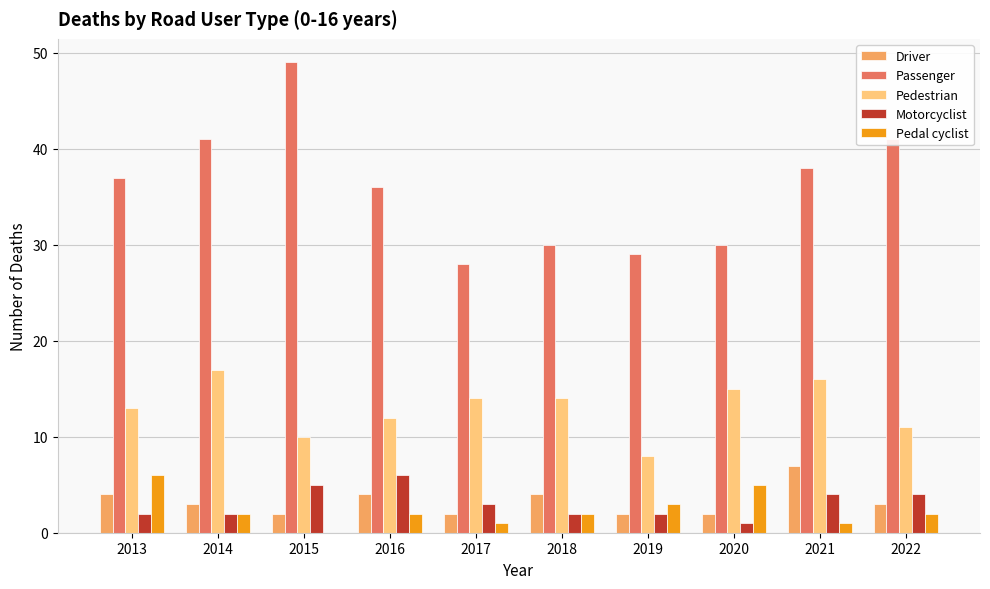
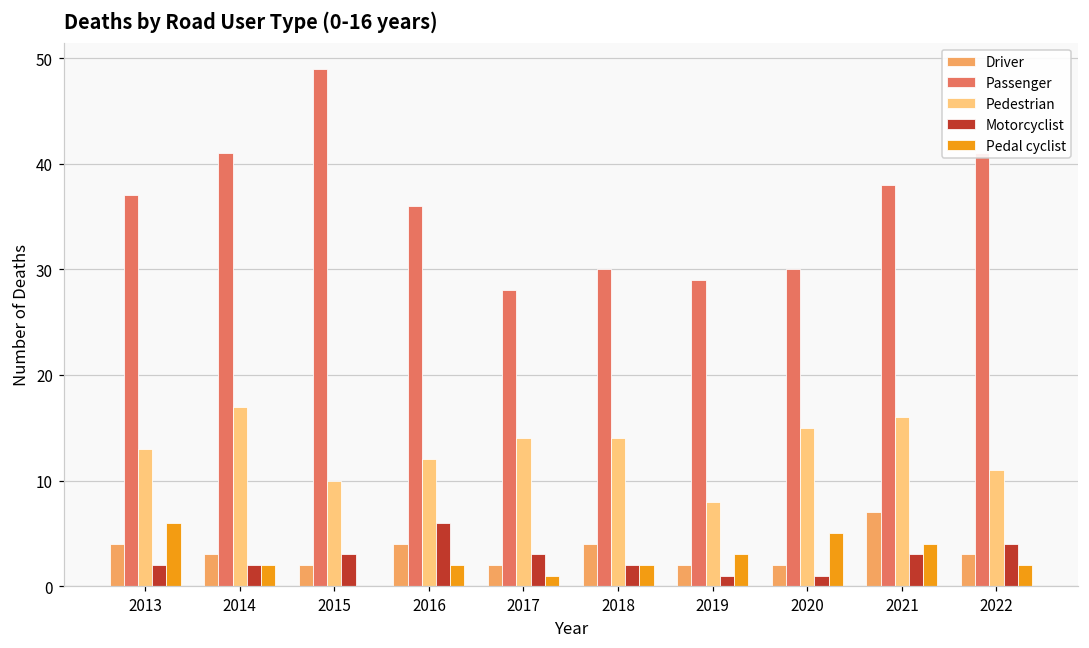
Motorcyclist, 2015: 5 -> 3
Motorcyclist, 2019: 2 -> 1
Motorcyclist, 2021: 4 -> 3
Pedal cyclist, 2021: 1 -> 4
